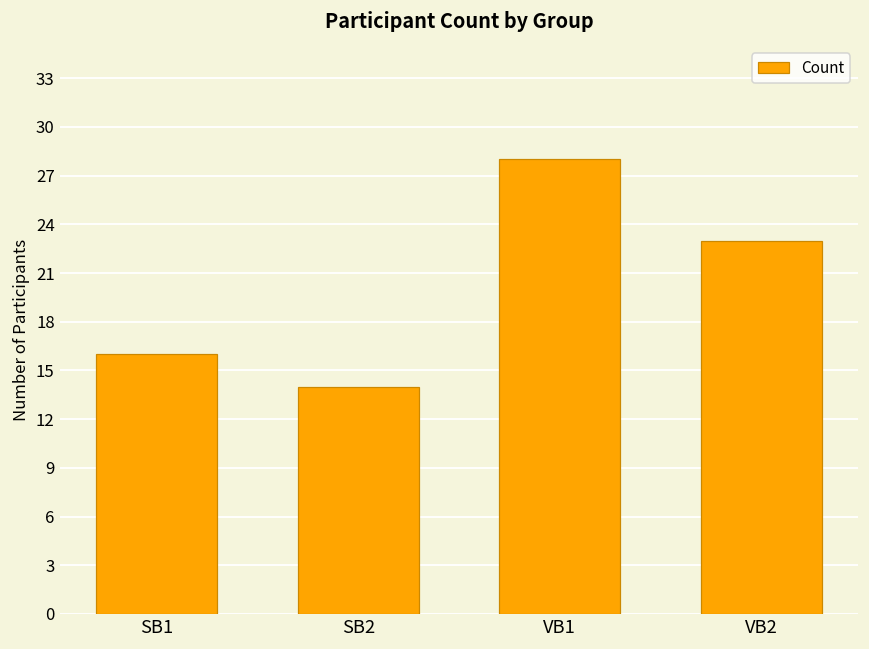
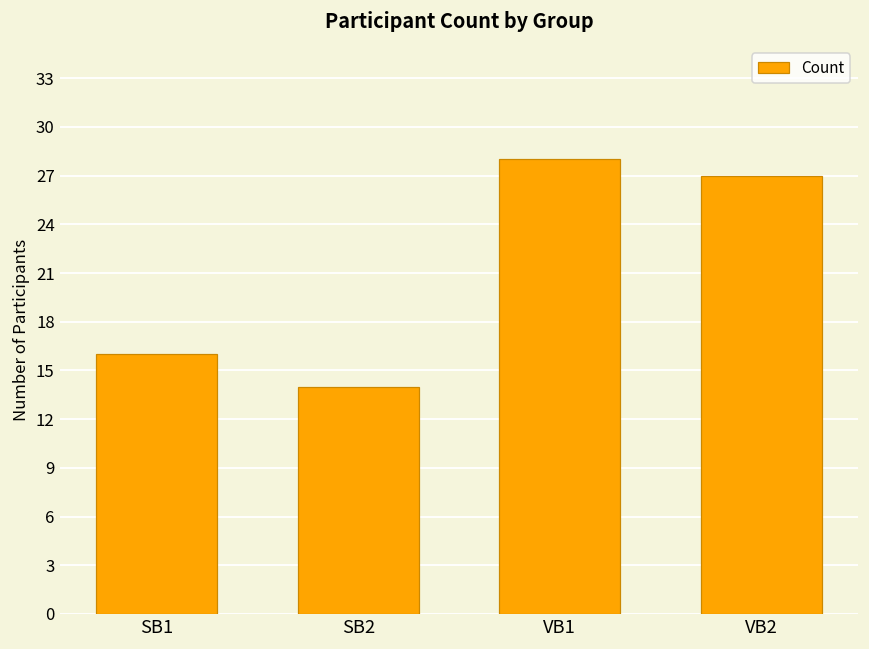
VB2: 23 -> 27
